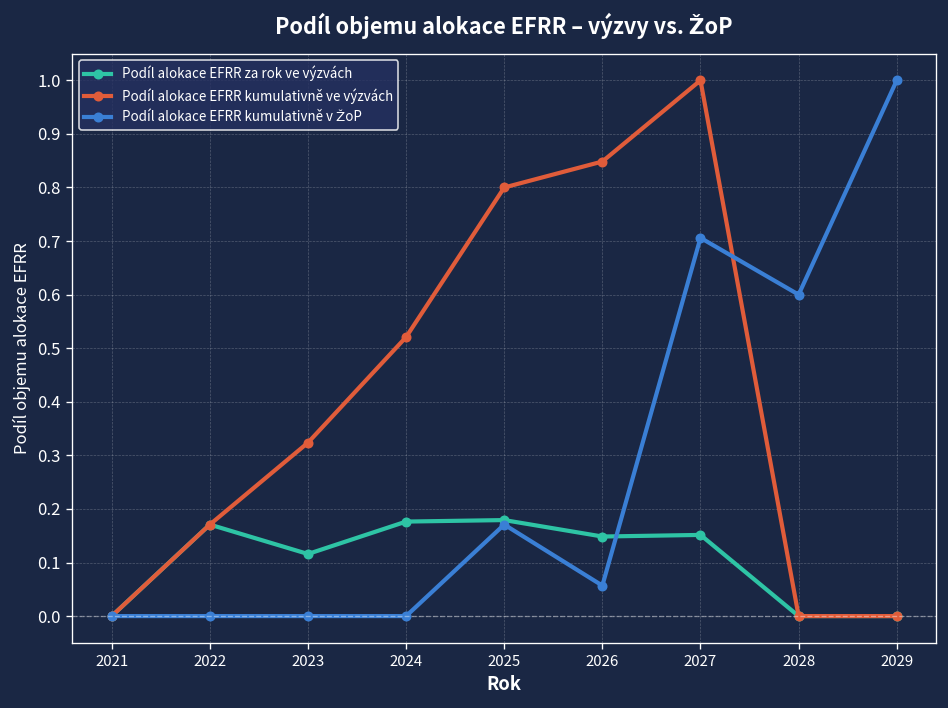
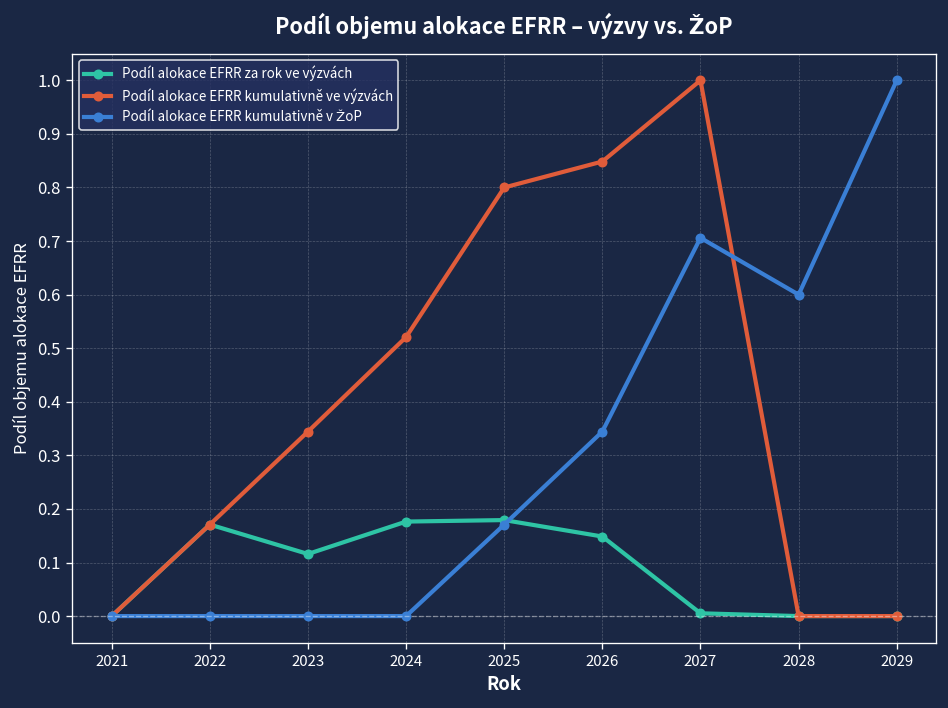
Podíl alokace EFRR kumulativně ve výzvách, 2023: 0.32 -> 0.34
Podíl alokace EFRR kumulativně v ŽoP, 2026: 0.06 -> 0.34
Podíl alokace EFRR za rok ve výzvách, 2027: 0.15 -> 0.01
